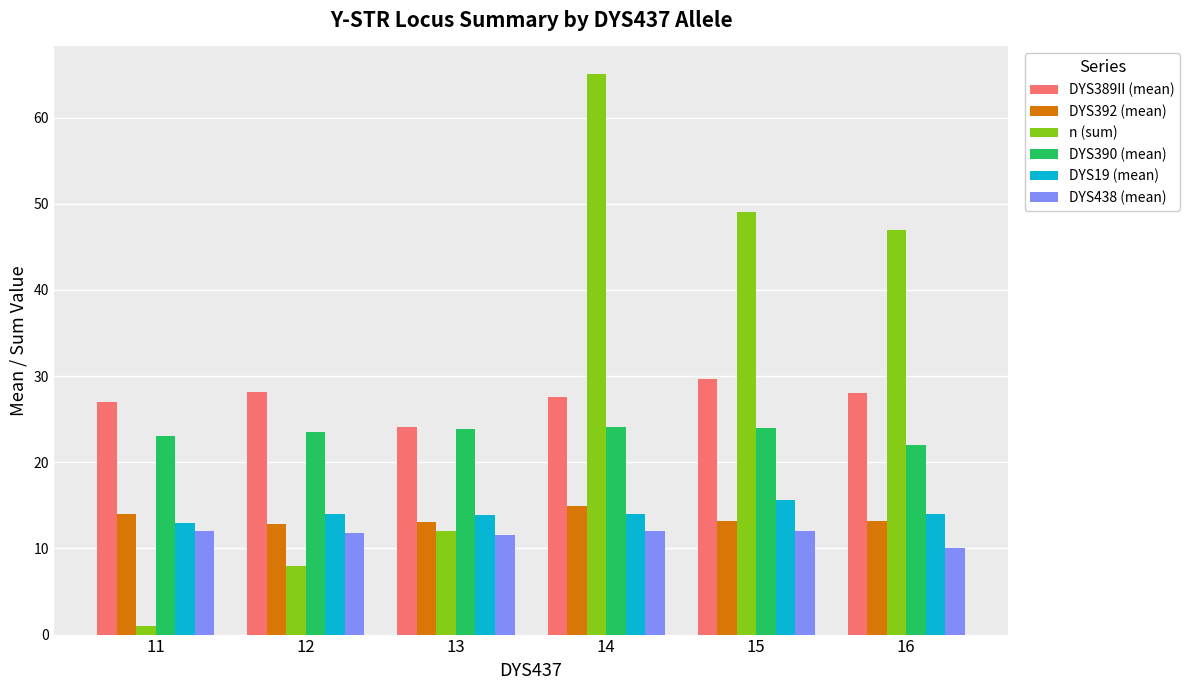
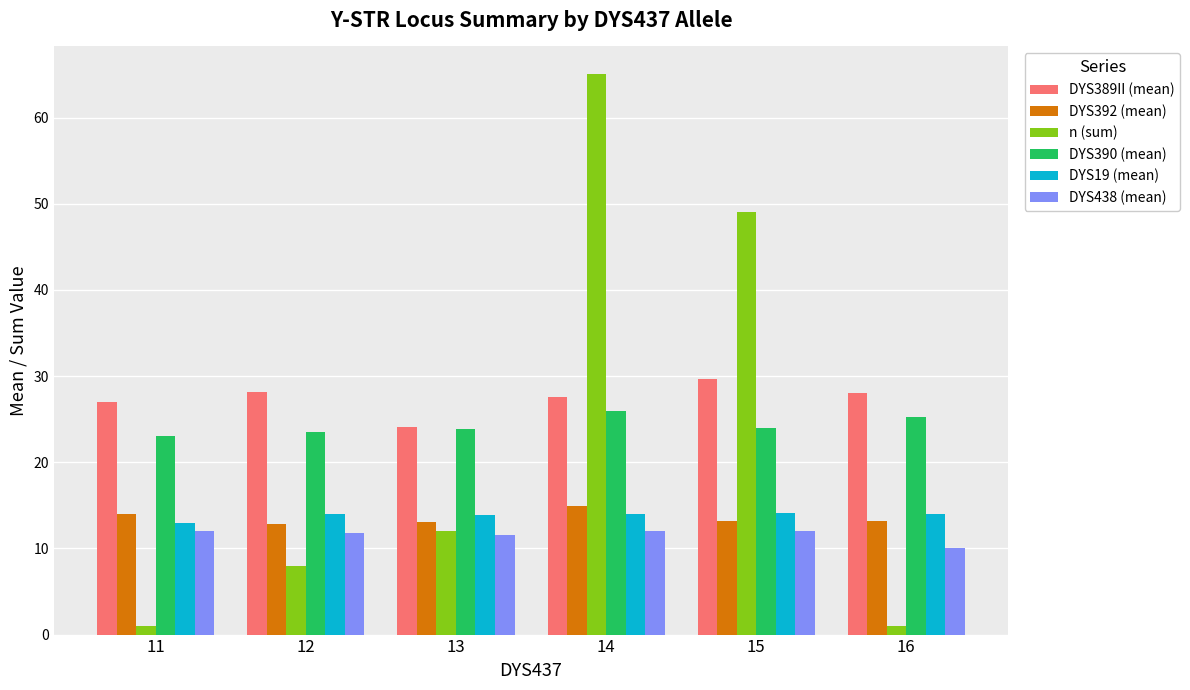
DYS390 (mean), 14: 24 -> 26
DYS19 (mean), 15: 16 -> 14
n (sum), 16: 47 -> 1
DYS390 (mean), 16: 22 -> 25
